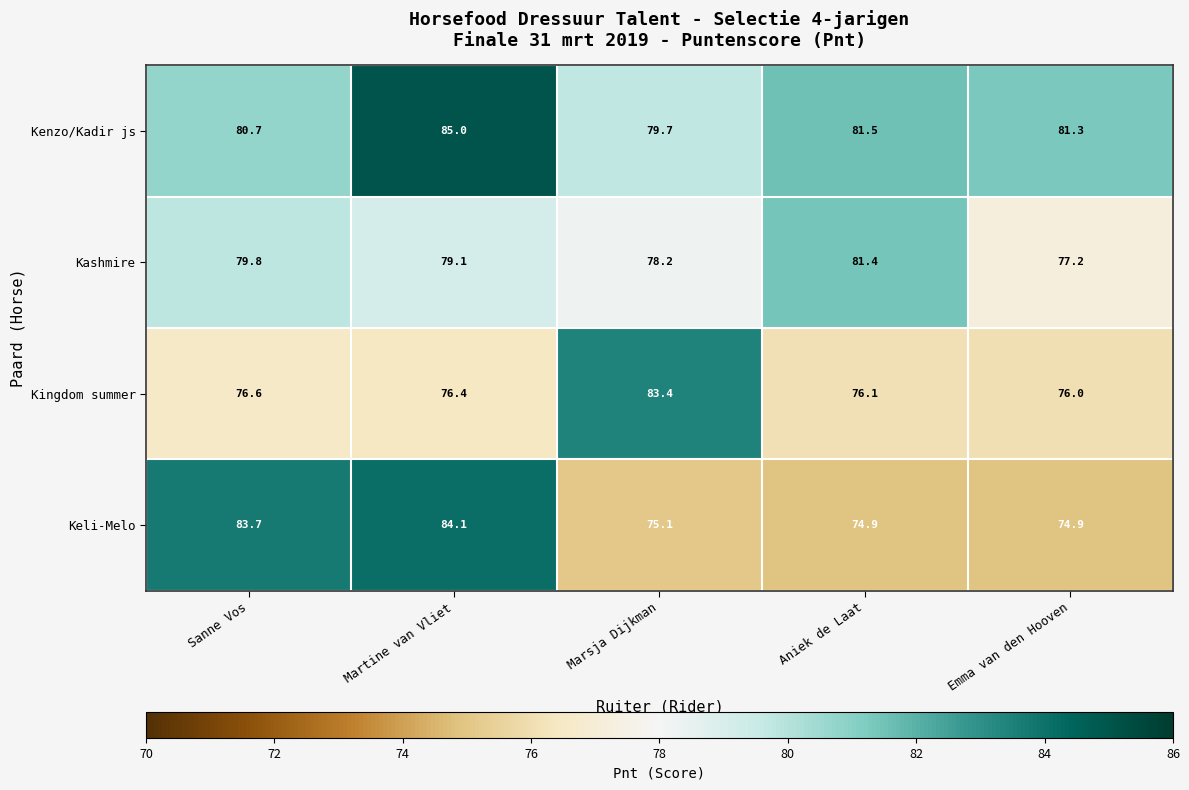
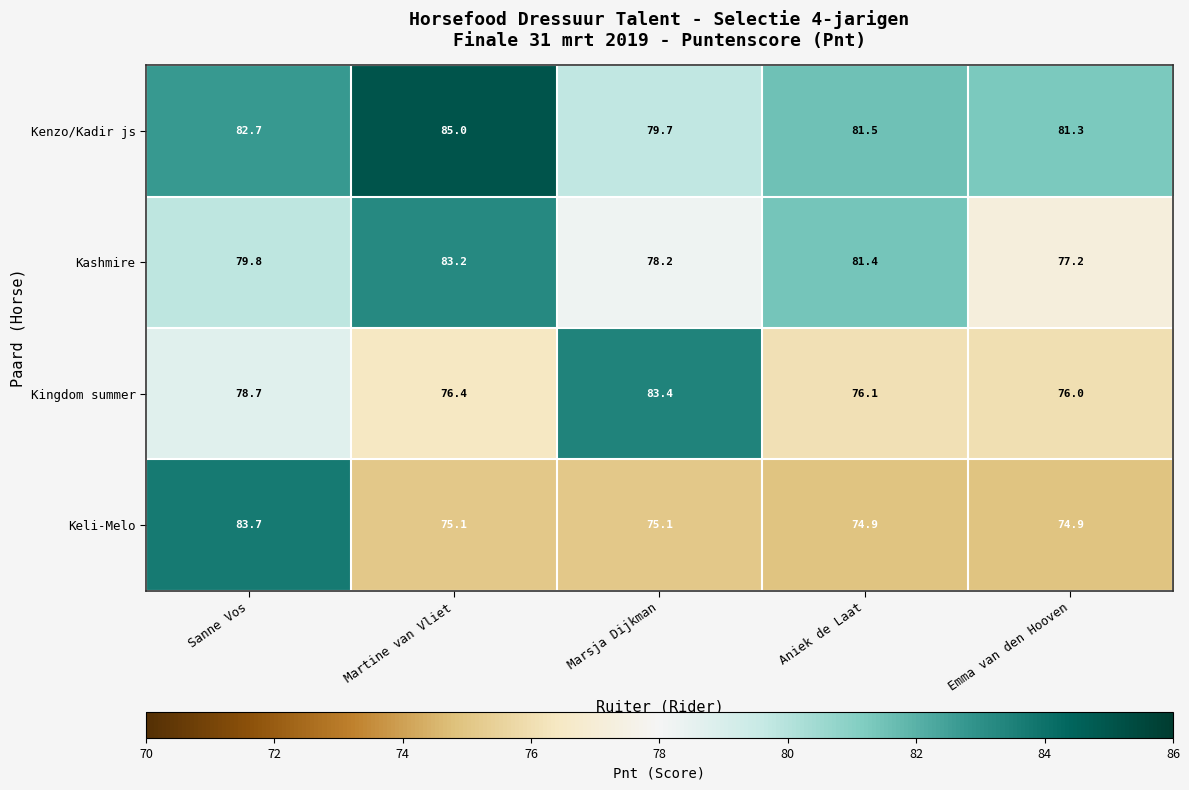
Kenzo/Kadir js, Sanne Vos: 80.7 -> 82.7
Kashmire, Martine van Vliet: 79.1 -> 83.2
Kingdom summer, Sanne Vos: 76.6 -> 78.7
Keli-Melo, Martine van Vliet: 84.1 -> 75.1
